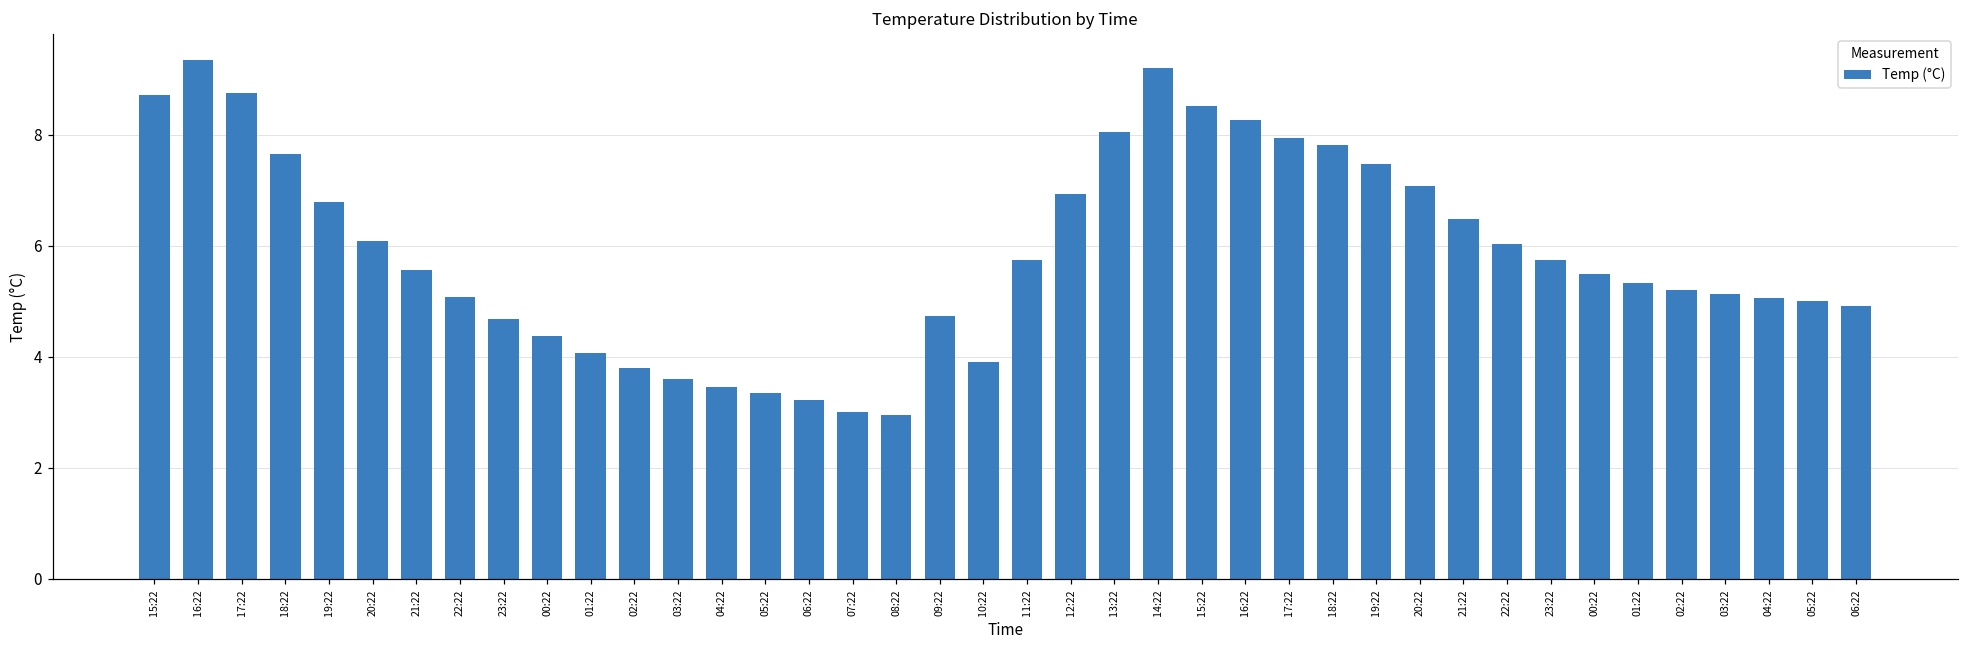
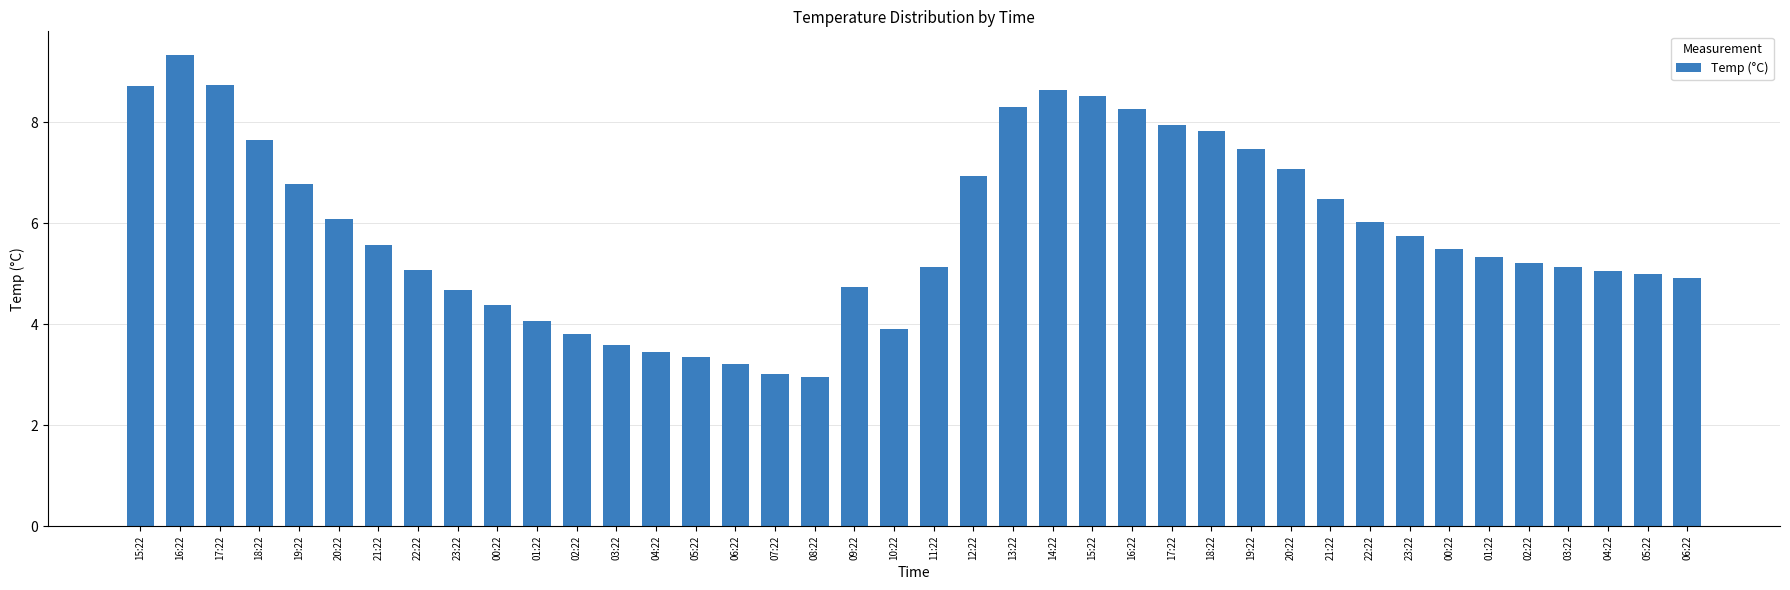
11:22: 5.7 -> 5.1
13:22: 8.0 -> 8.3
14:22: 9.2 -> 8.6
